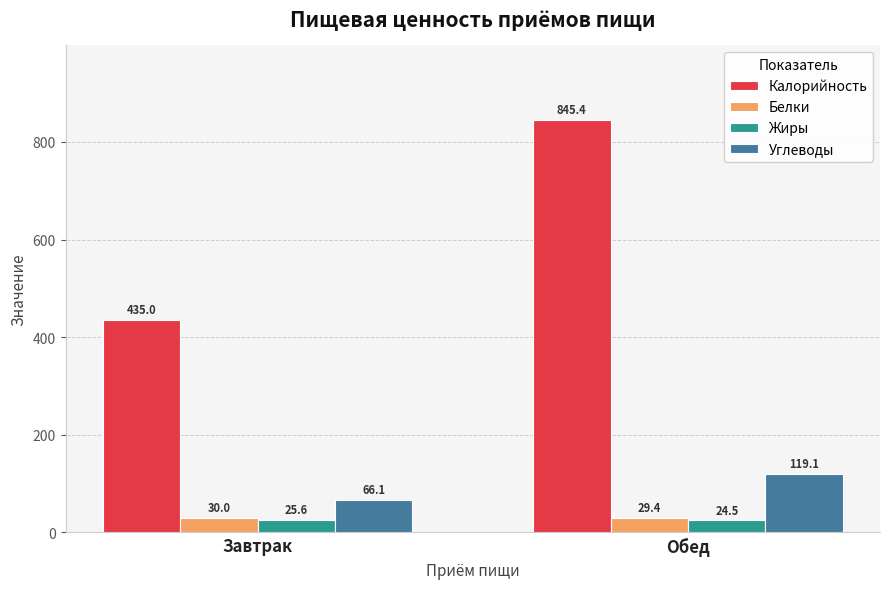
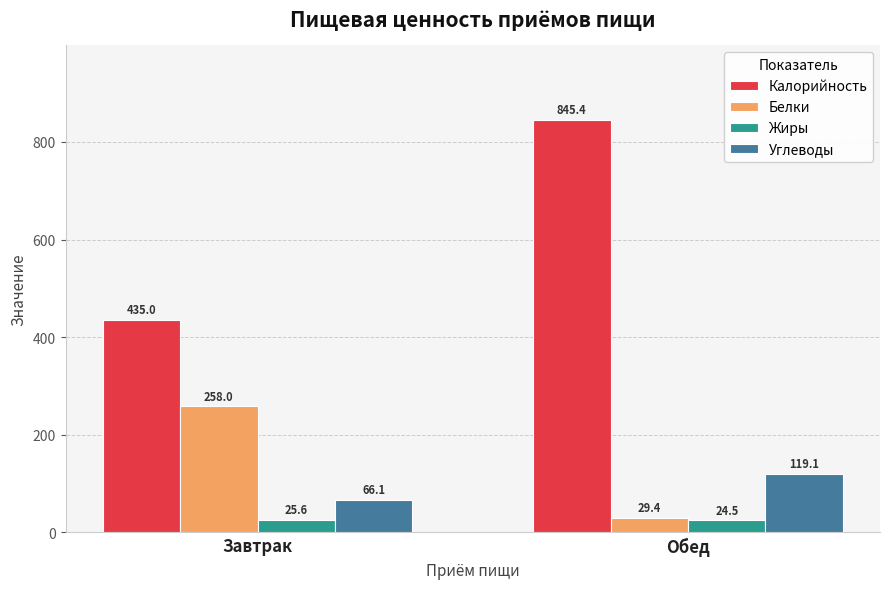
Белки, Завтрак: 30.0 -> 258.0
